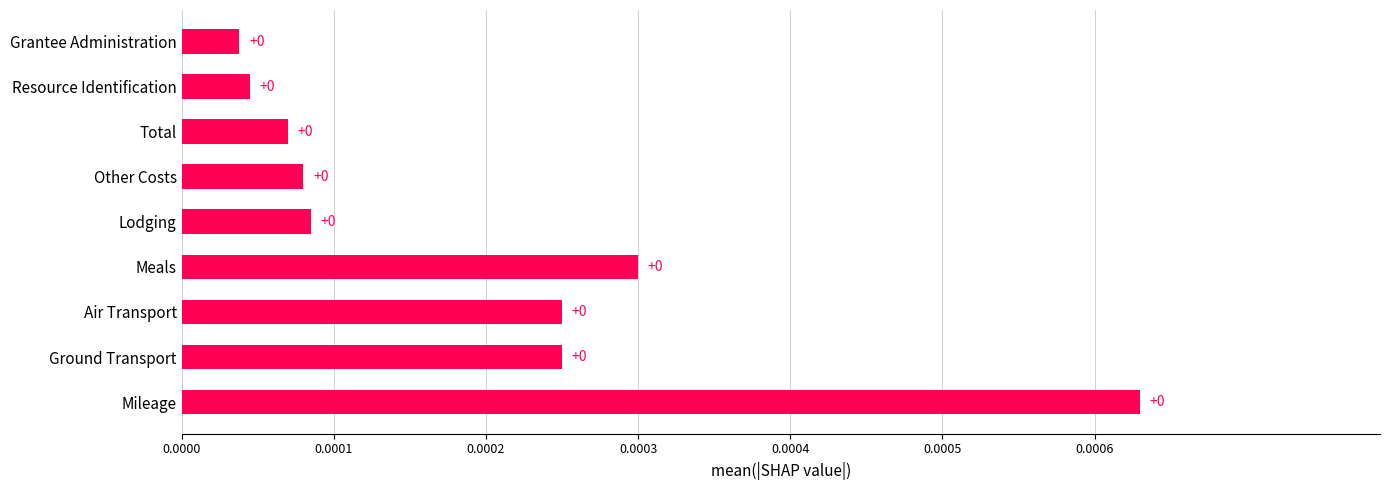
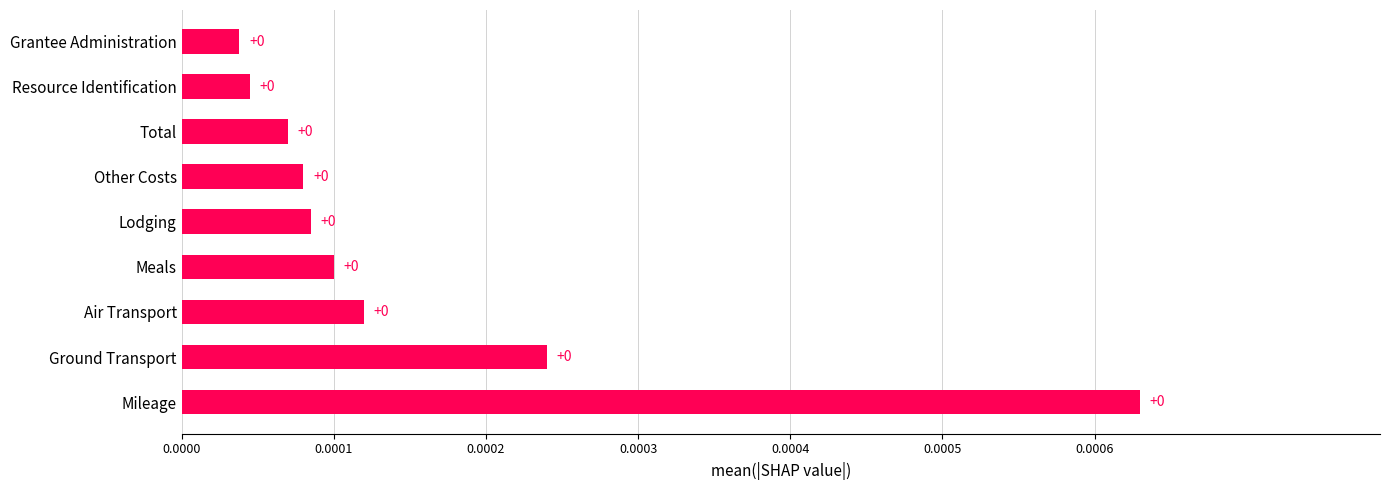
Meals: 0.0003 -> 0.0001
Air Transport: 0.00025 -> 0.00012
Ground Transport: 0.00025 -> 0.00024
